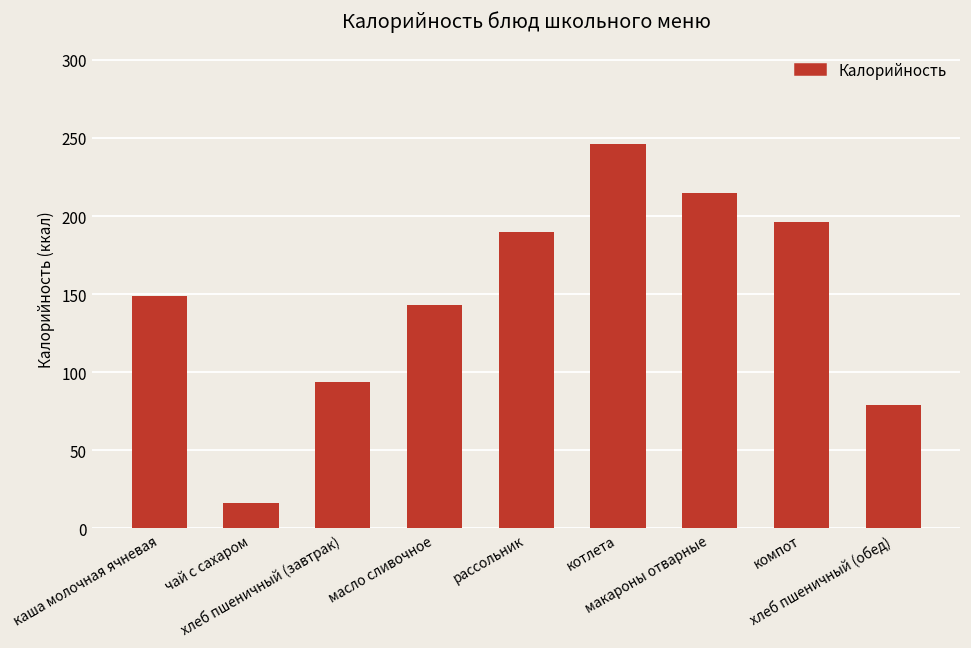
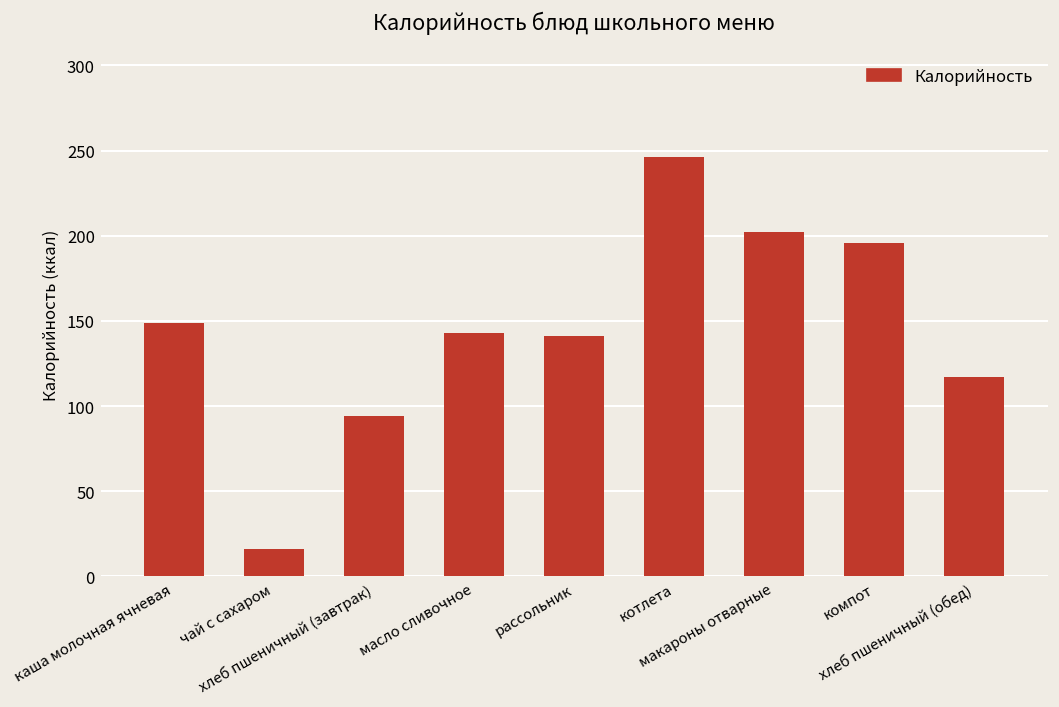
рассольник: 190 -> 141
макароны отварные: 215 -> 202
хлеб пшеничный (обед): 79 -> 117
